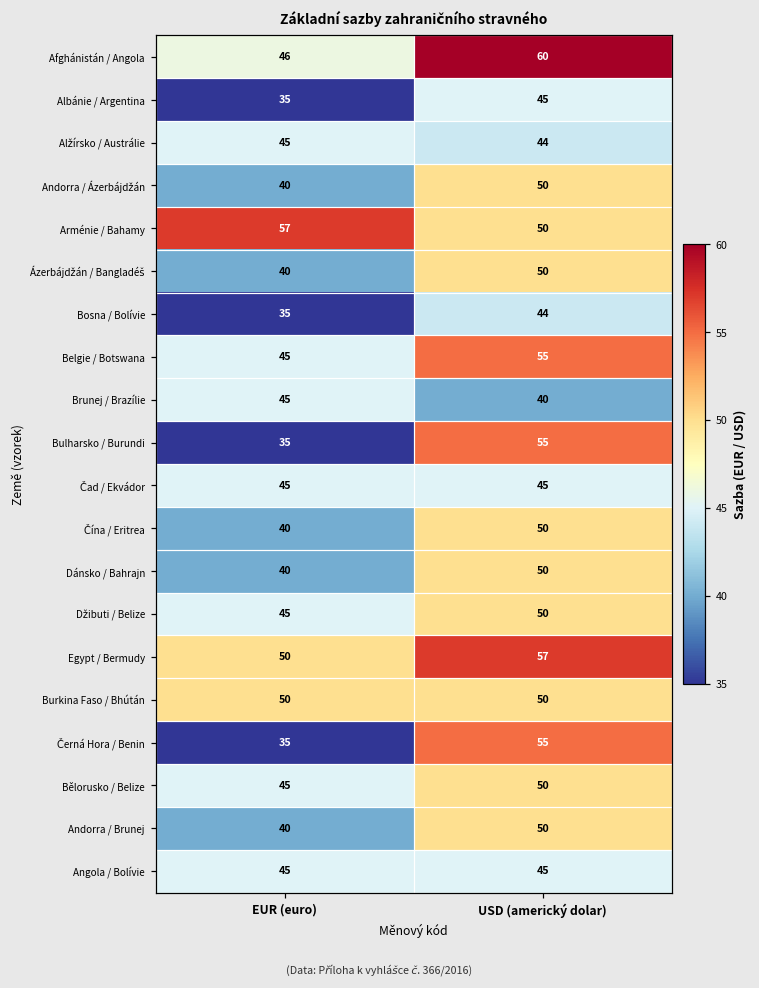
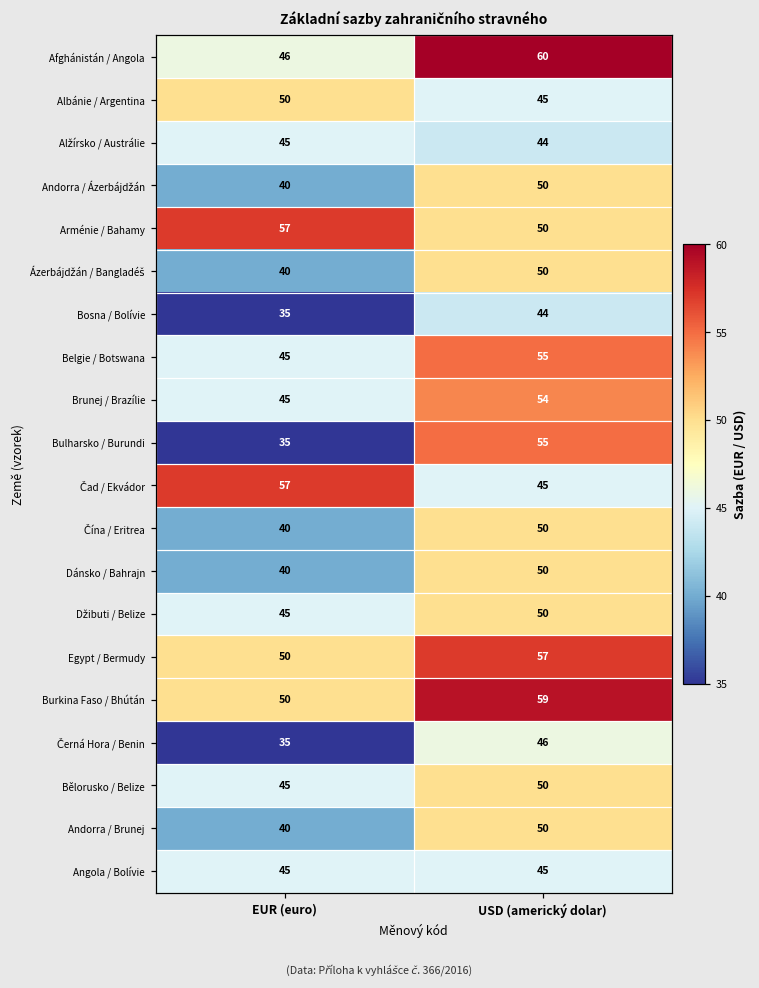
Albánie / Argentina, EUR (euro): 35 -> 50
Brunej / Brazílie, USD (americký dolar): 40 -> 54
Čad / Ekvádor, EUR (euro): 45 -> 57
Burkina Faso / Bhútán, USD (americký dolar): 50 -> 59
Černá Hora / Benin, USD (americký dolar): 55 -> 46
